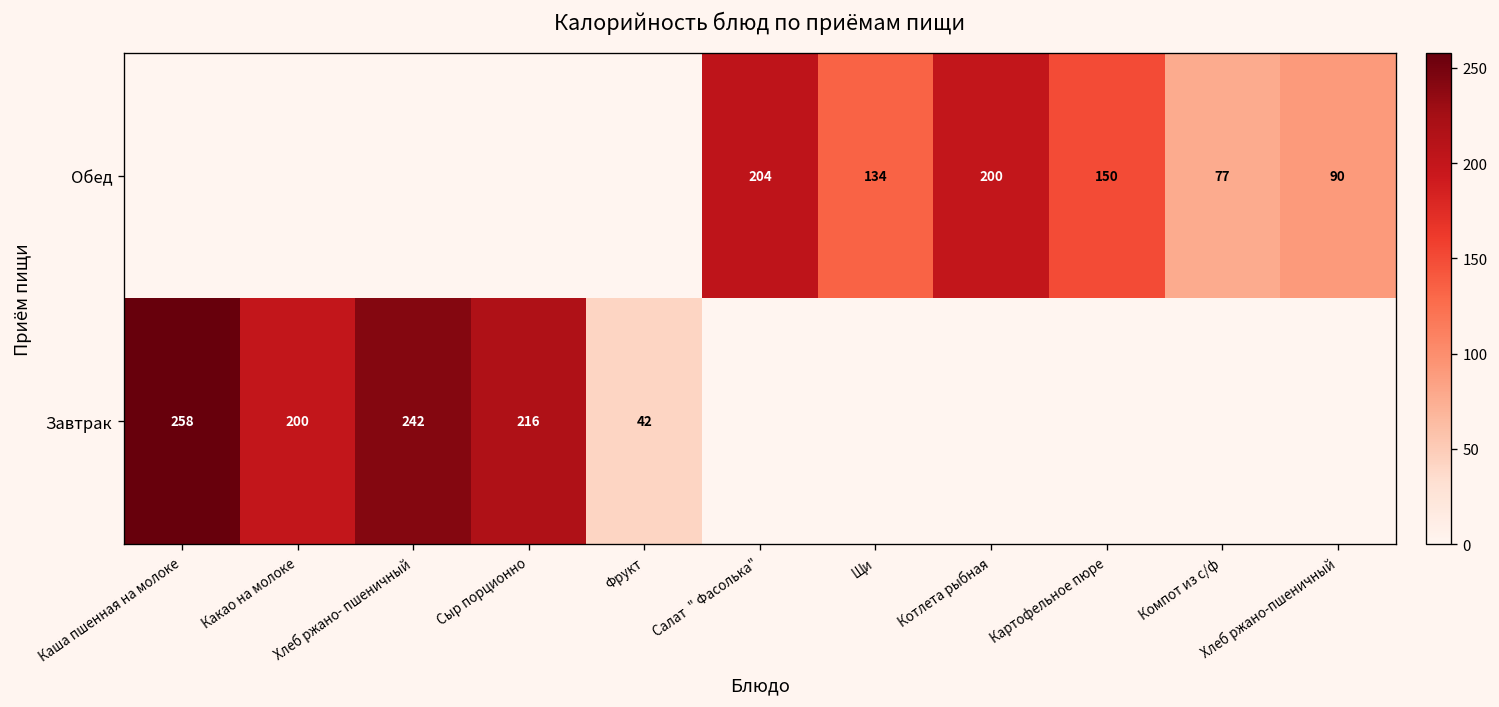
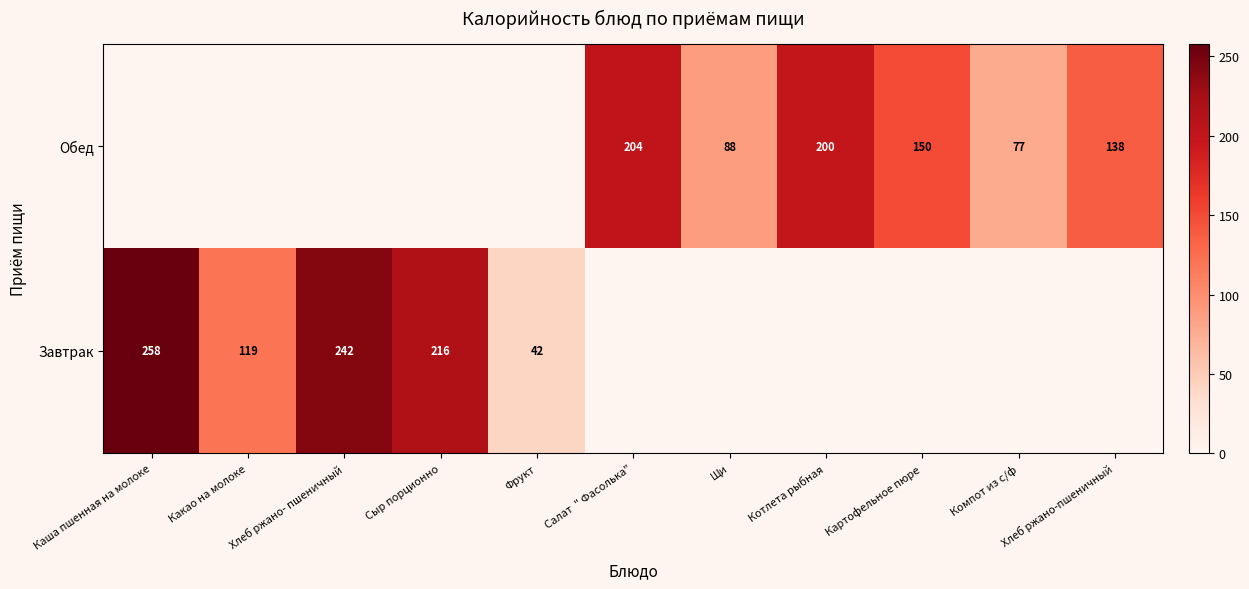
Обед, Щи: 134 -> 88
Обед, Хлеб ржано-пшеничный: 90 -> 138
Завтрак, Какао на молоке: 200 -> 119
